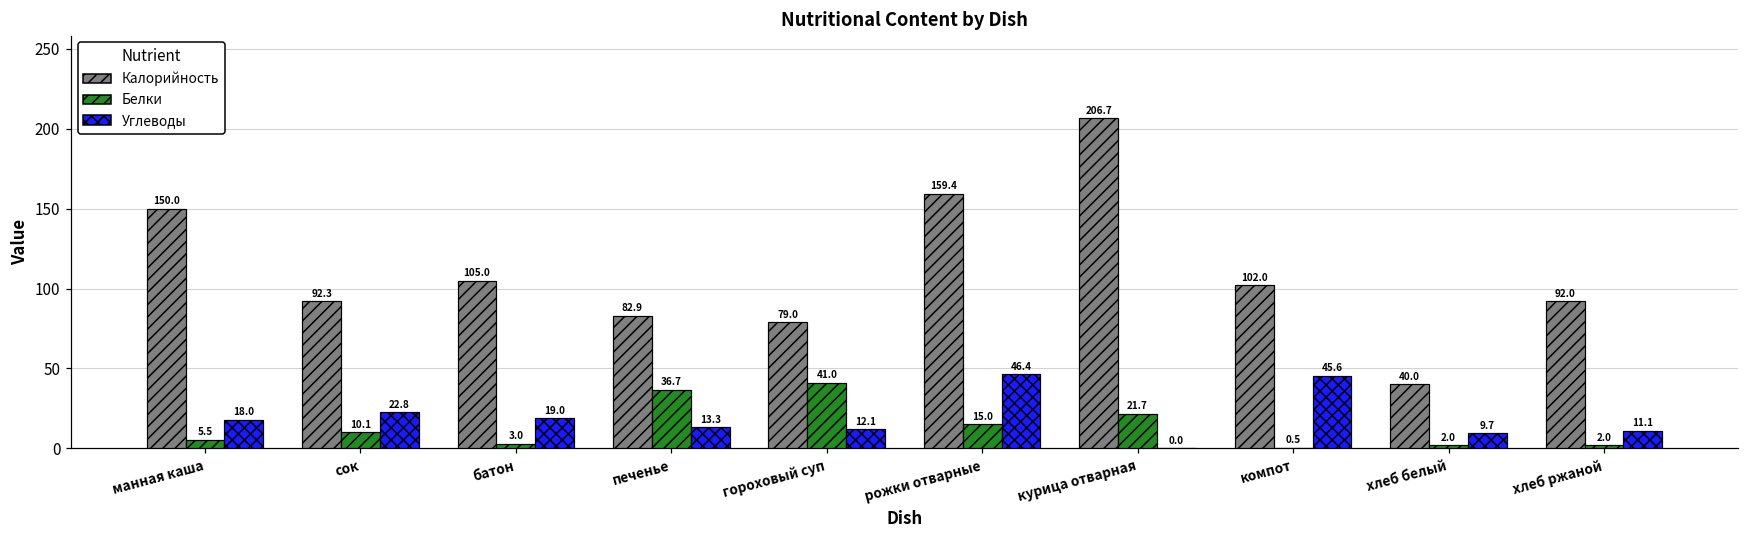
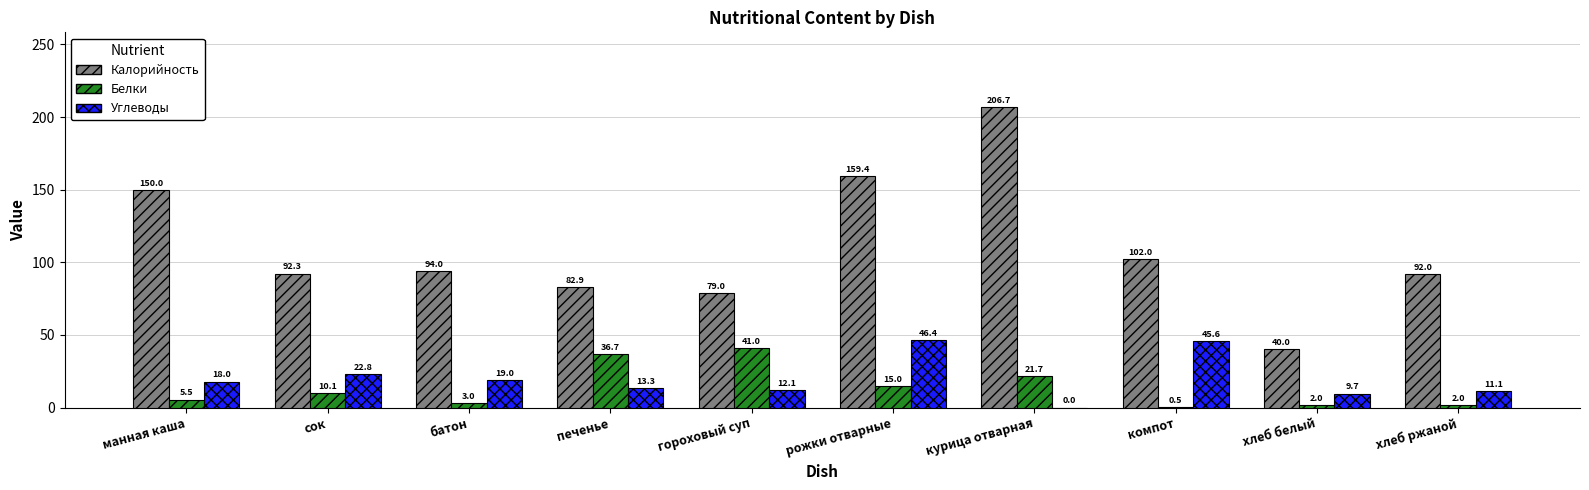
Калорийность, батон: 105.0 -> 94.0
